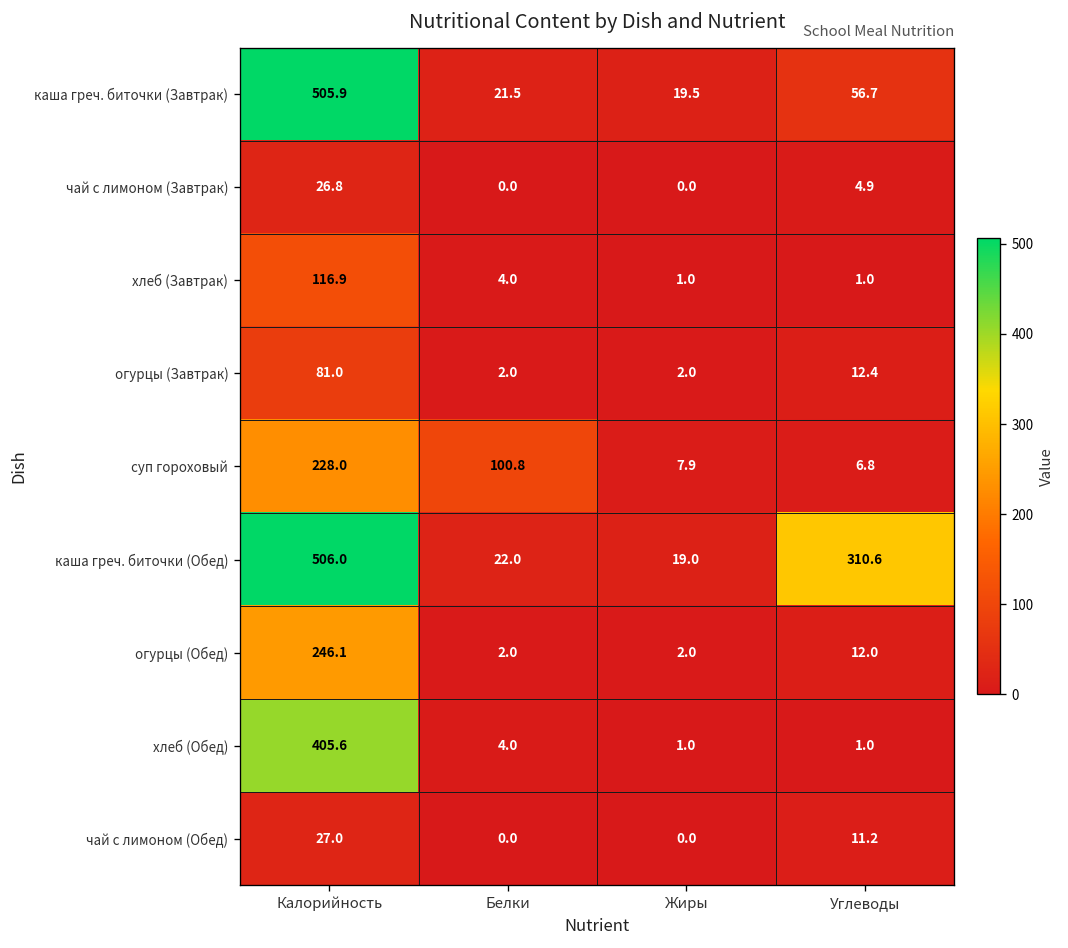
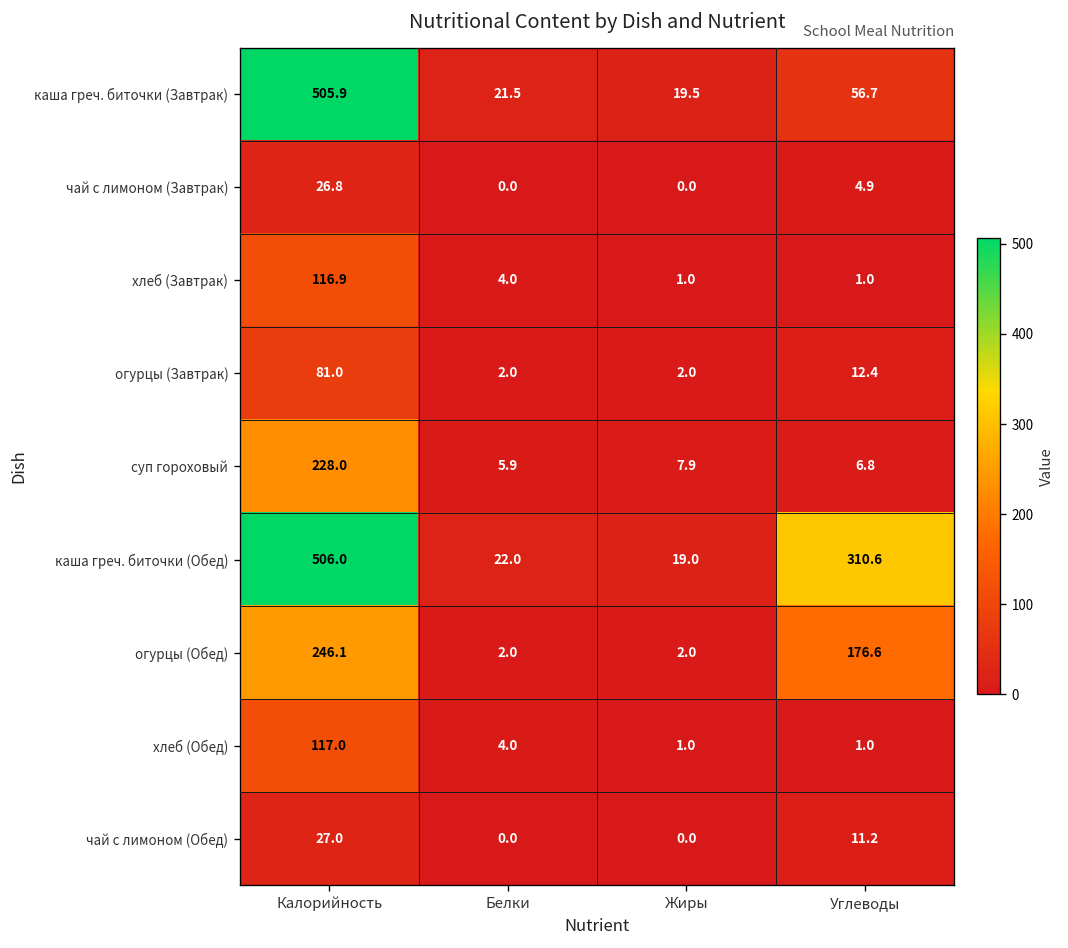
суп гороховый, Белки: 100.8 -> 5.9
огурцы (Обед), Углеводы: 12.0 -> 176.6
хлеб (Обед), Калорийность: 405.6 -> 117.0
